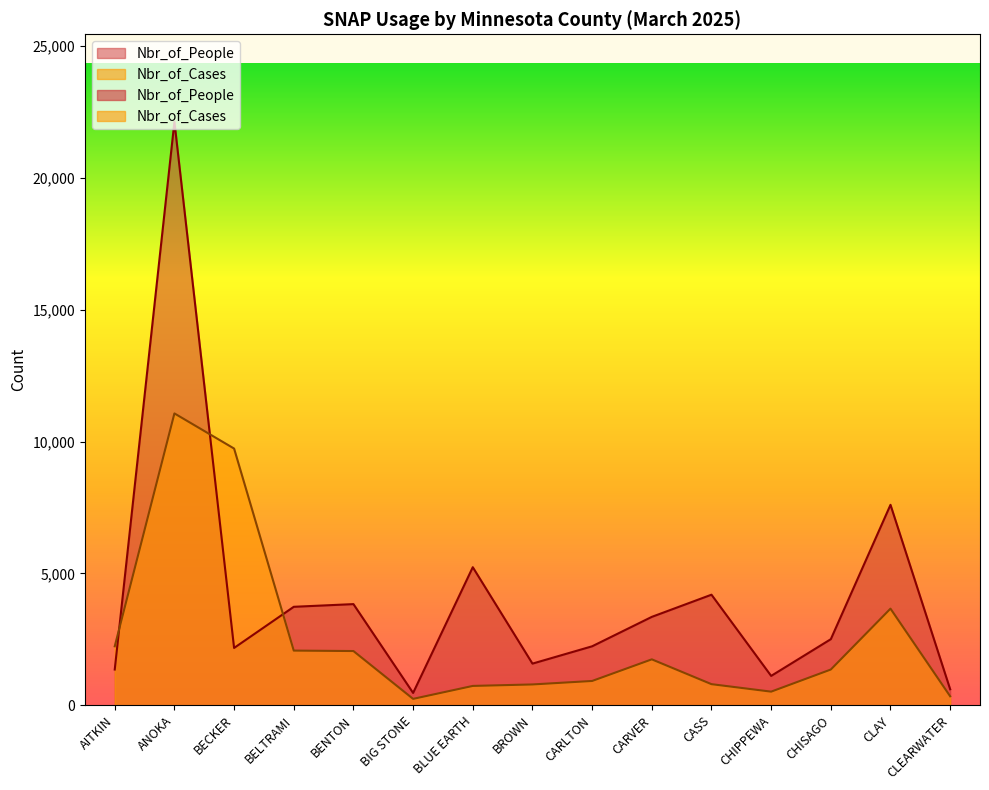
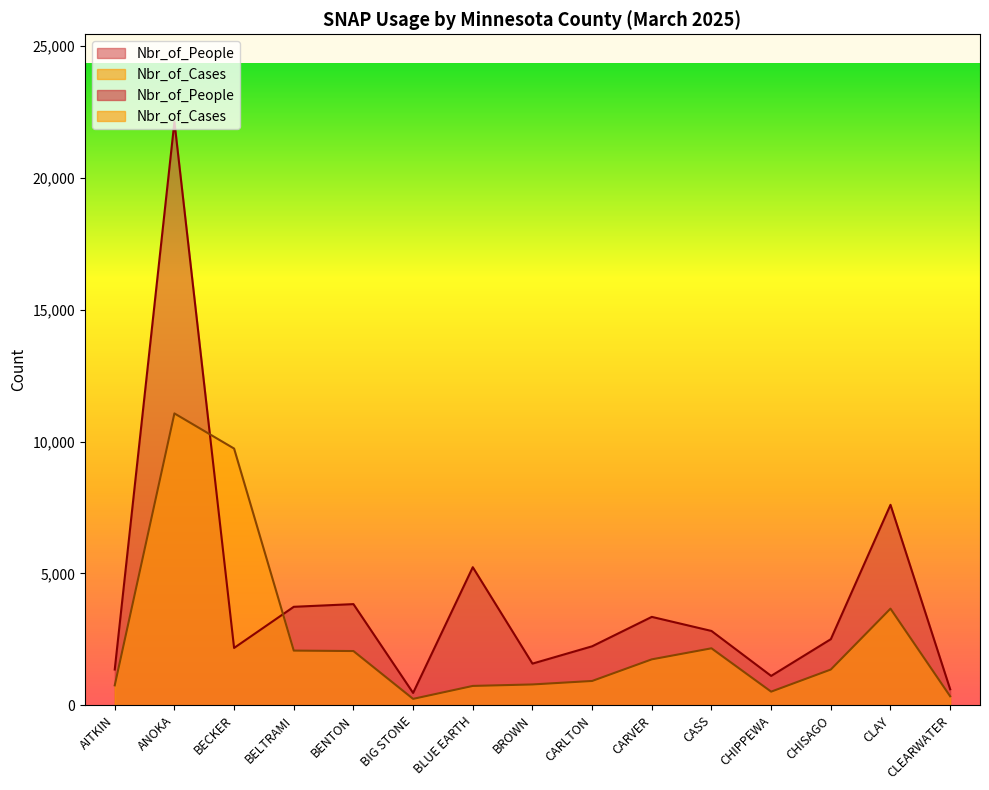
Nbr_of_Cases, AITKIN: 2,200 -> 800
Nbr_of_People, CASS: 4,200 -> 2,800
Nbr_of_Cases, CASS: 800 -> 2,200
